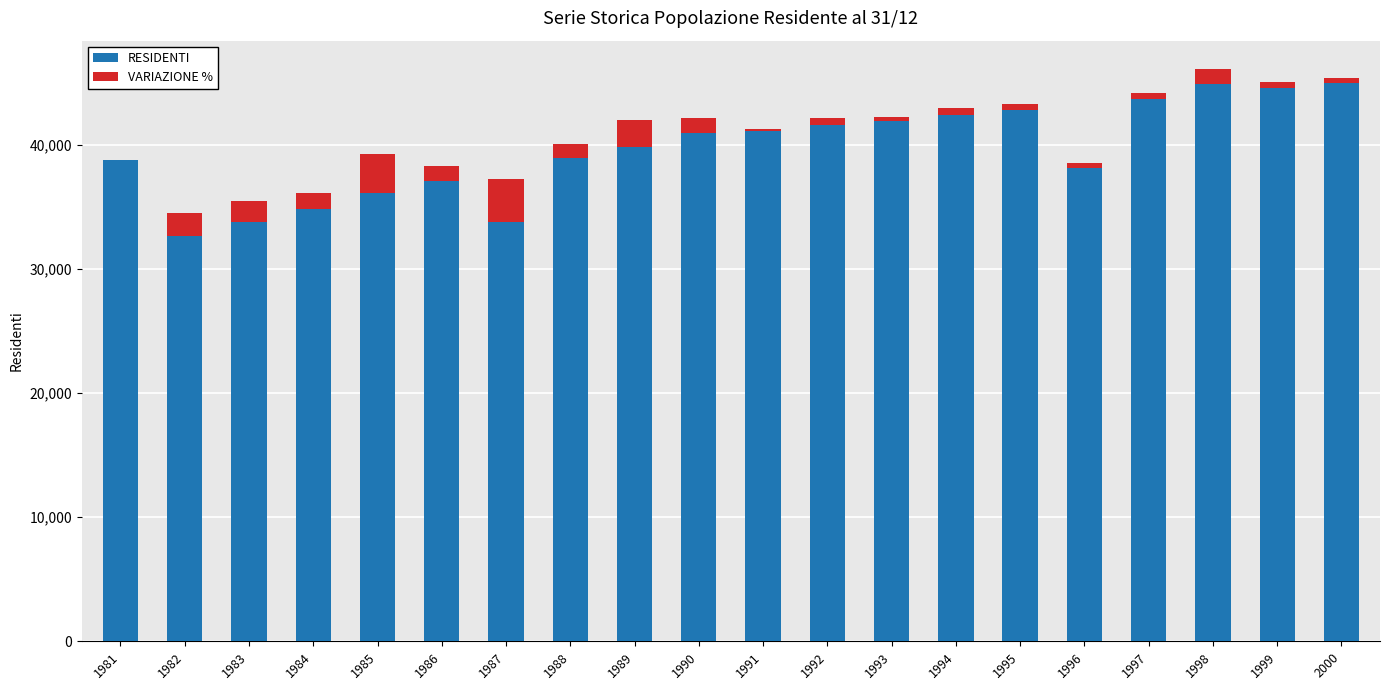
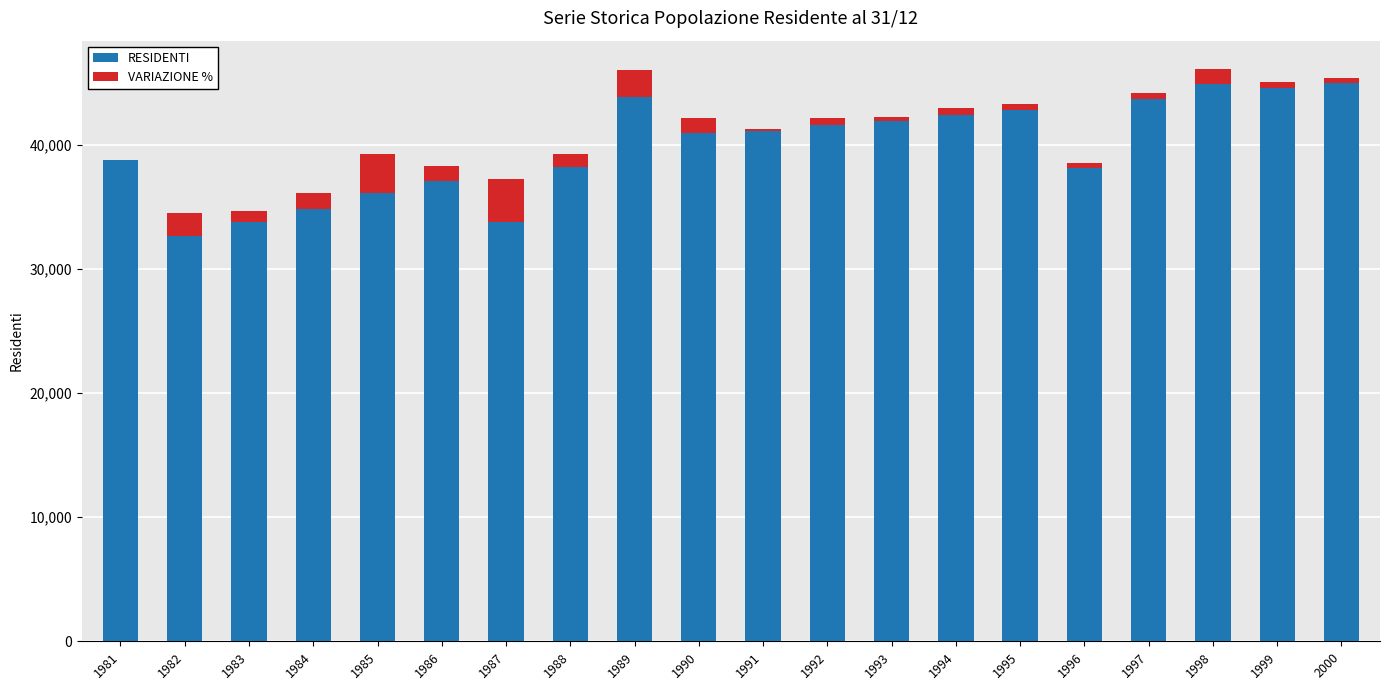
VARIAZIONE %, 1983: 1,600 -> 800
RESIDENTI, 1988: 38,900 -> 38,200
RESIDENTI, 1989: 39,800 -> 43,800
